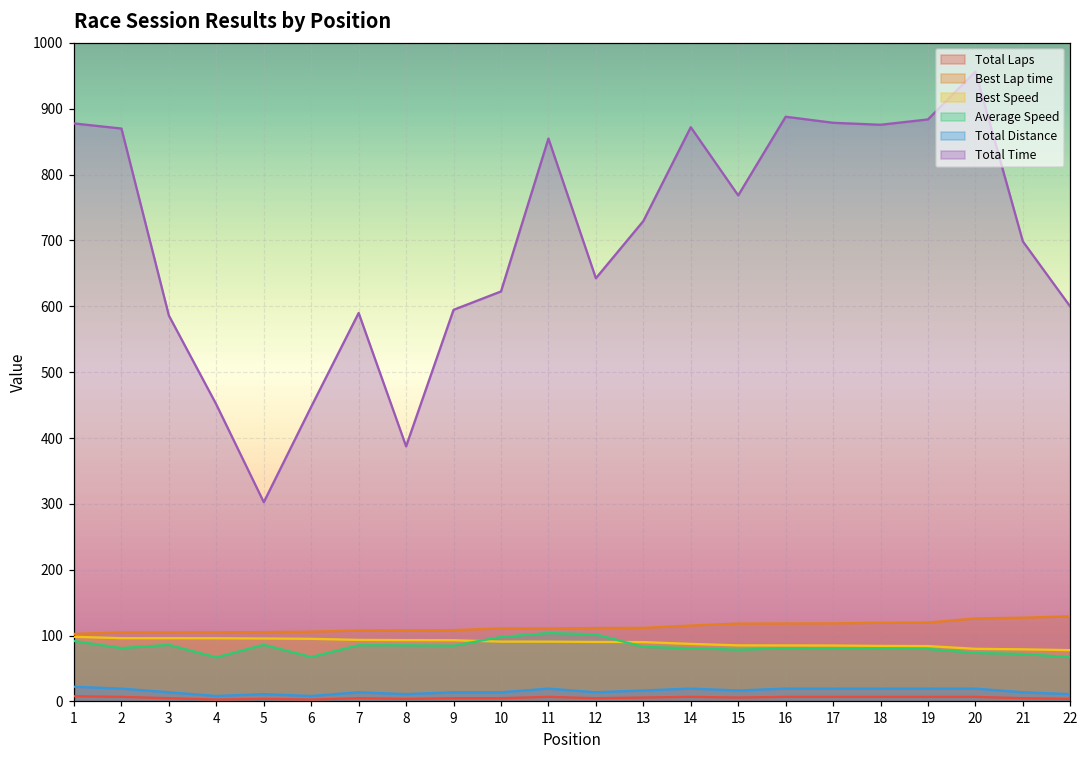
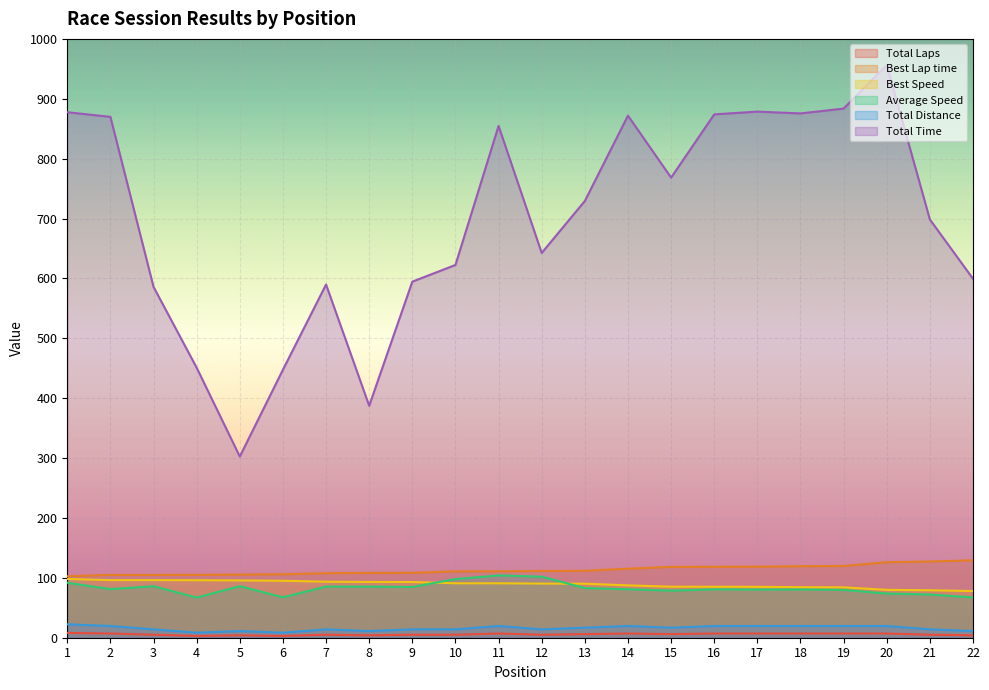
Total Time, 16: 890 -> 870
